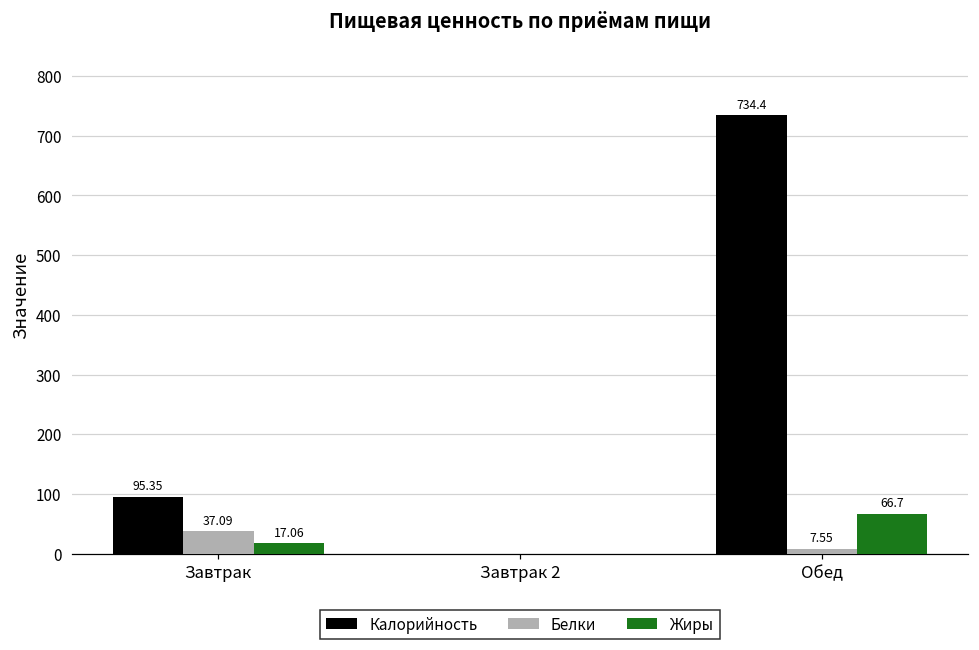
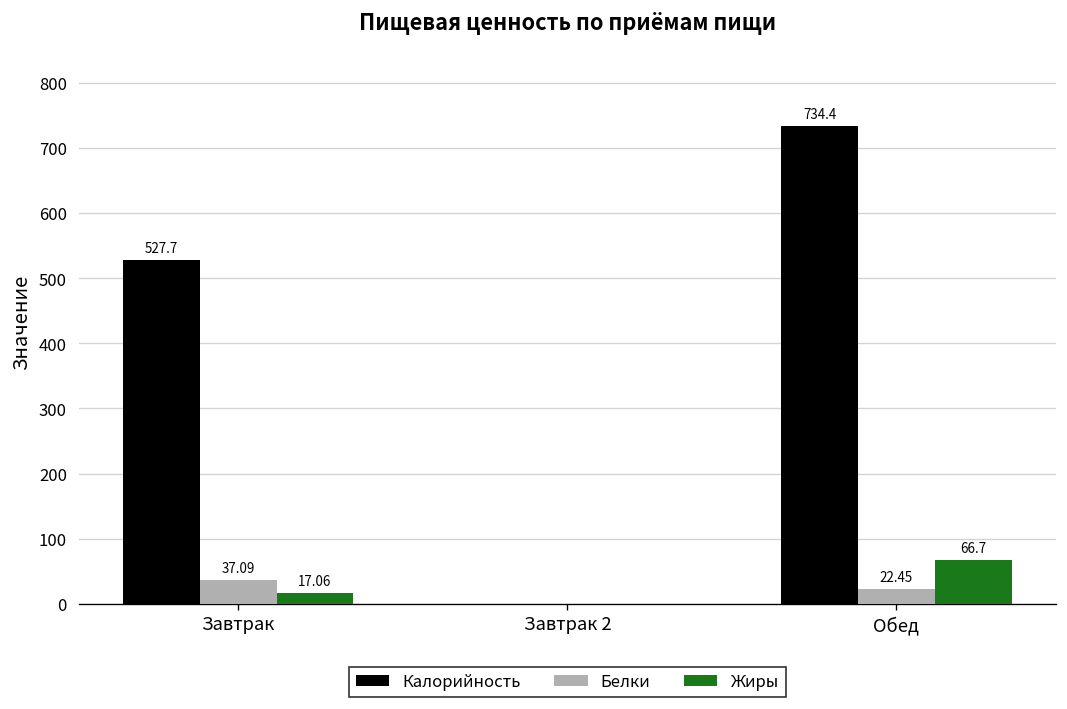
Калорийность, Завтрак: 95.35 -> 527.7
Белки, Обед: 7.55 -> 22.45
